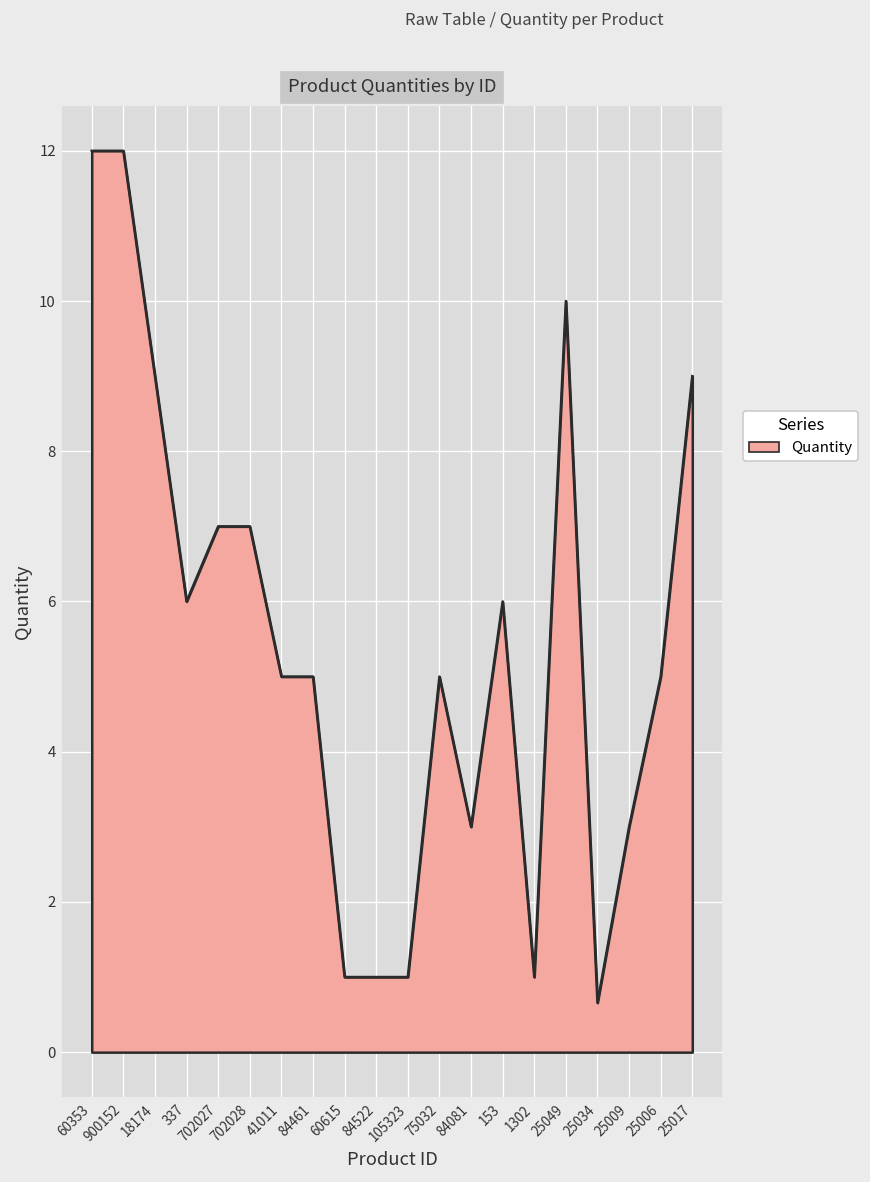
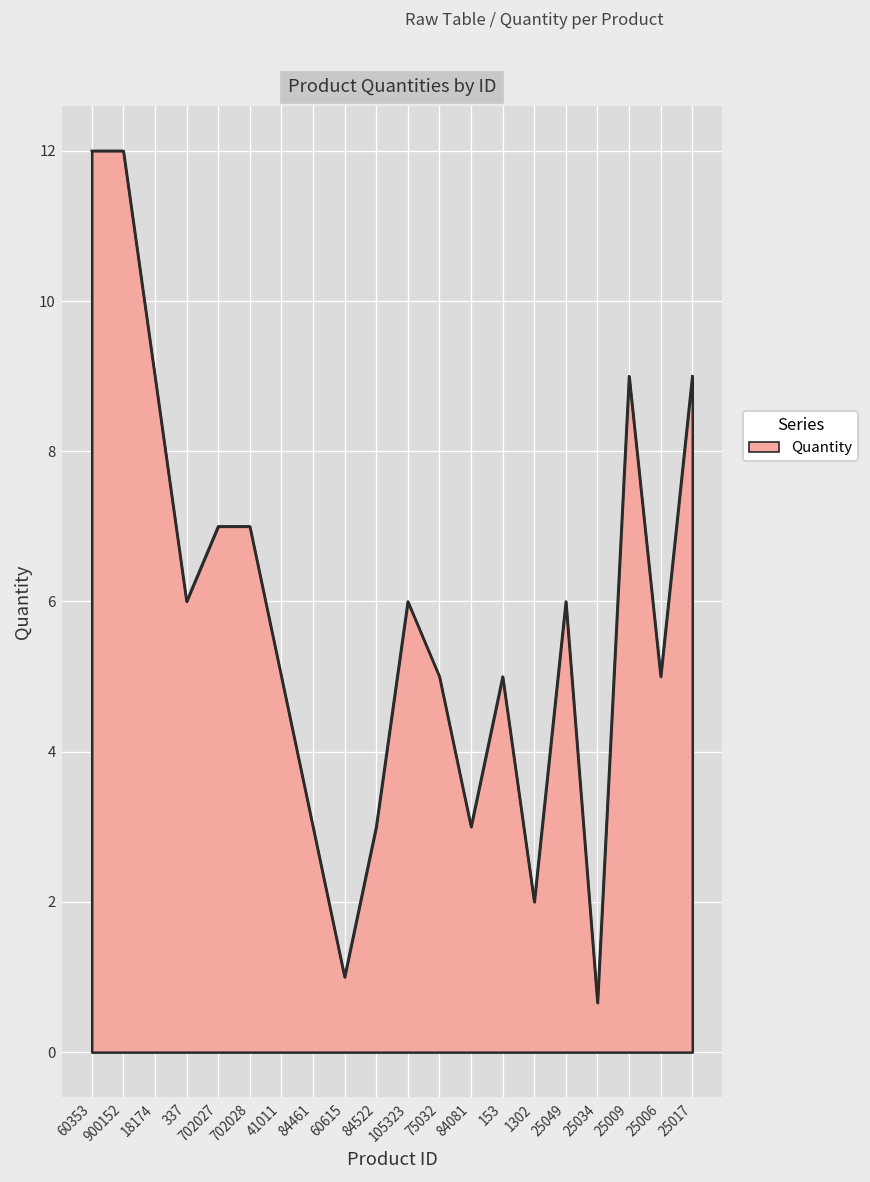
84461: 5 -> 3
84522: 1 -> 3
105323: 1 -> 6
153: 6 -> 5
1302: 1 -> 2
25049: 10 -> 6
25009: 3 -> 9
